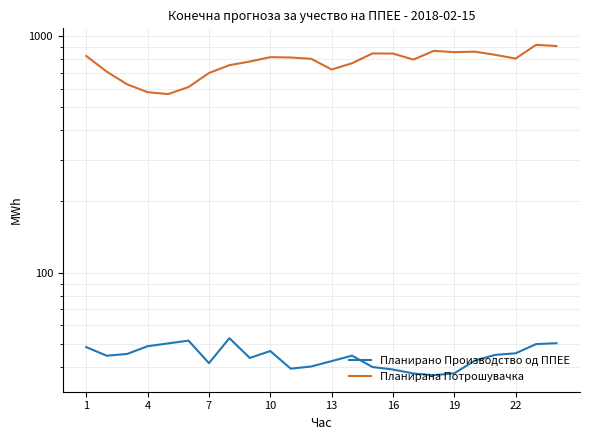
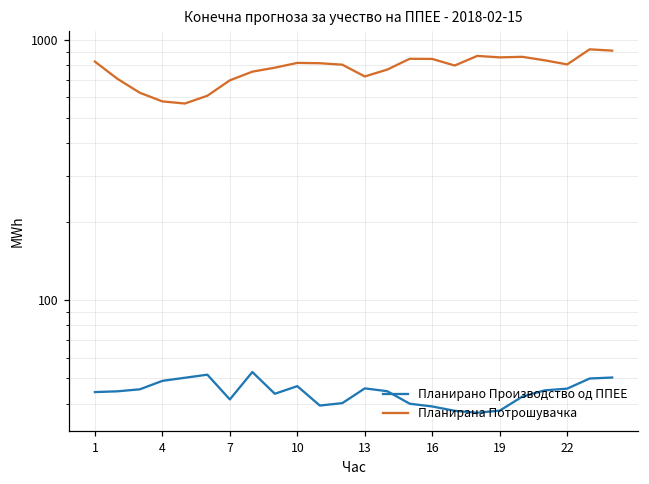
Планирано Производство од ППЕЕ, 1: 48 -> 44
Планирано Производство од ППЕЕ, 13: 42 -> 46
